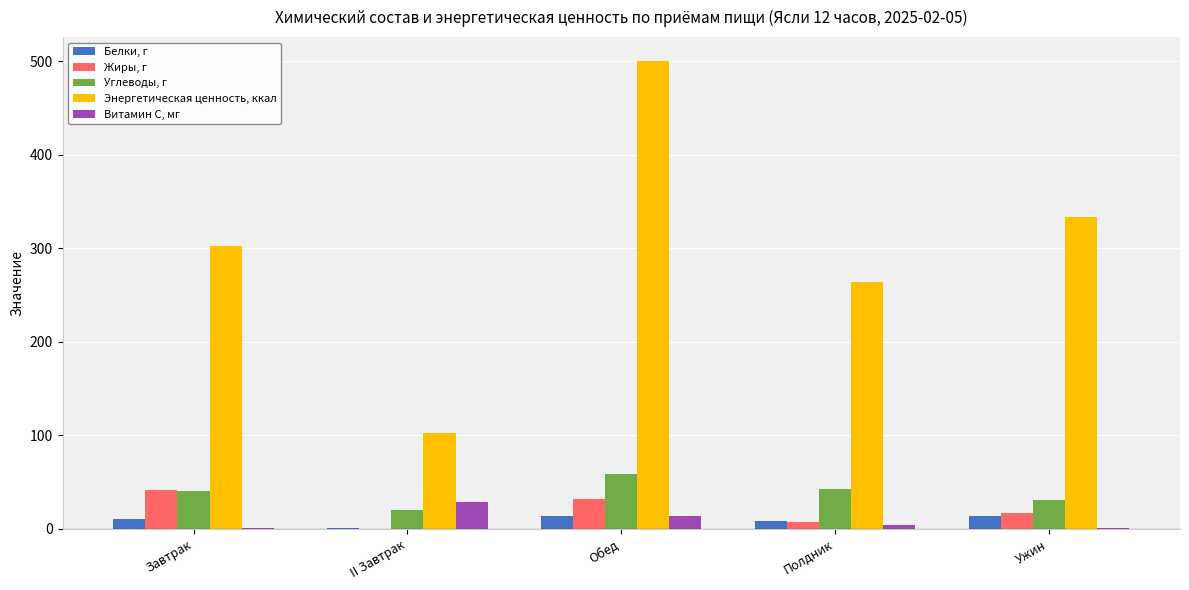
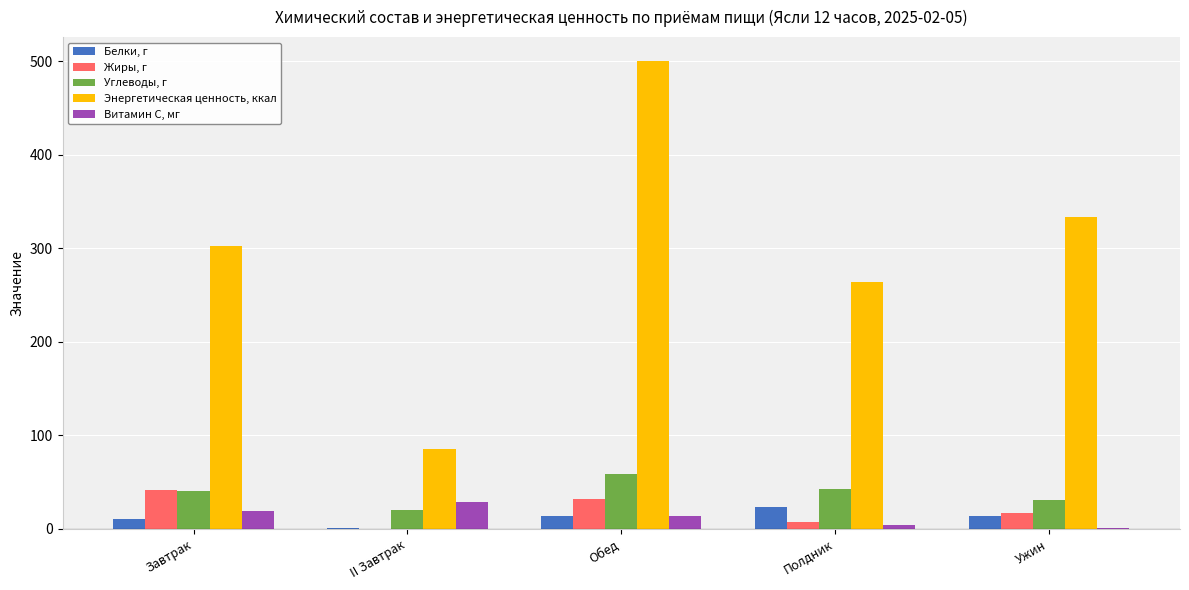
Витамин С, мг, Завтрак: 0 -> 20
Энергетическая ценность, ккал, II Завтрак: 100 -> 90
Белки, г, Полдник: 10 -> 20
